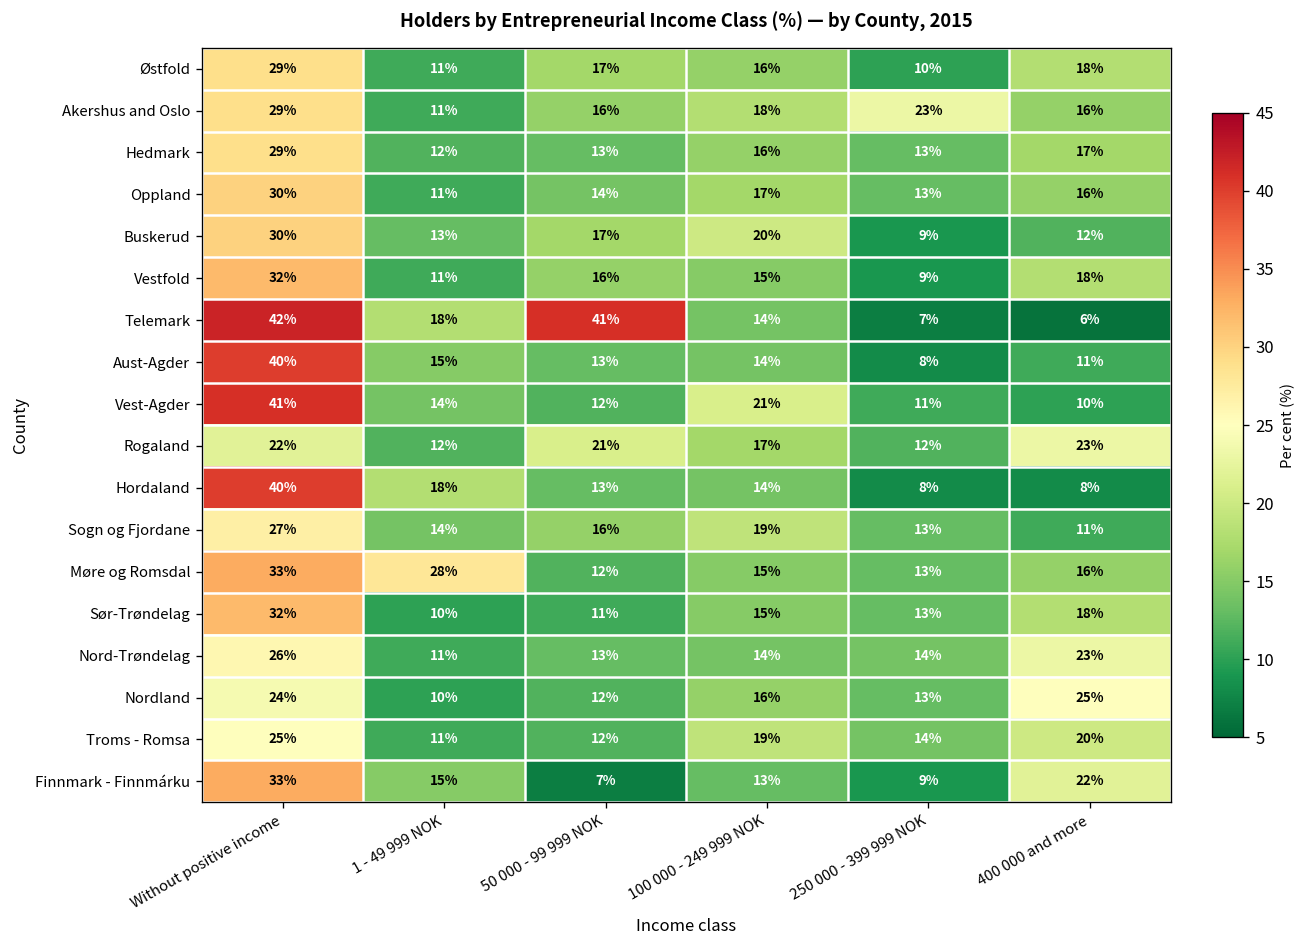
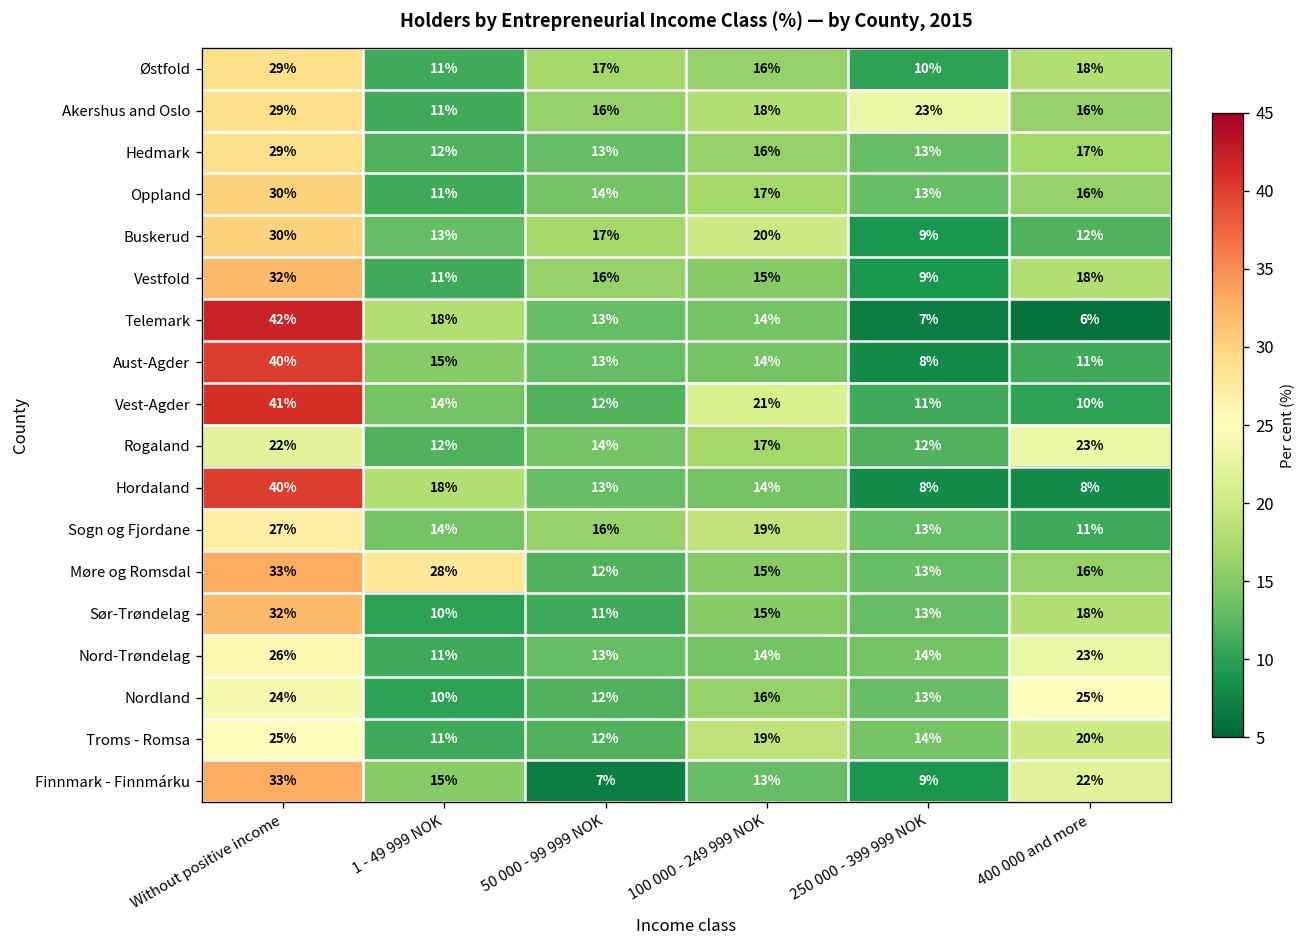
Telemark, 50 000 - 99 999 NOK: 41% -> 13%
Rogaland, 50 000 - 99 999 NOK: 21% -> 14%
